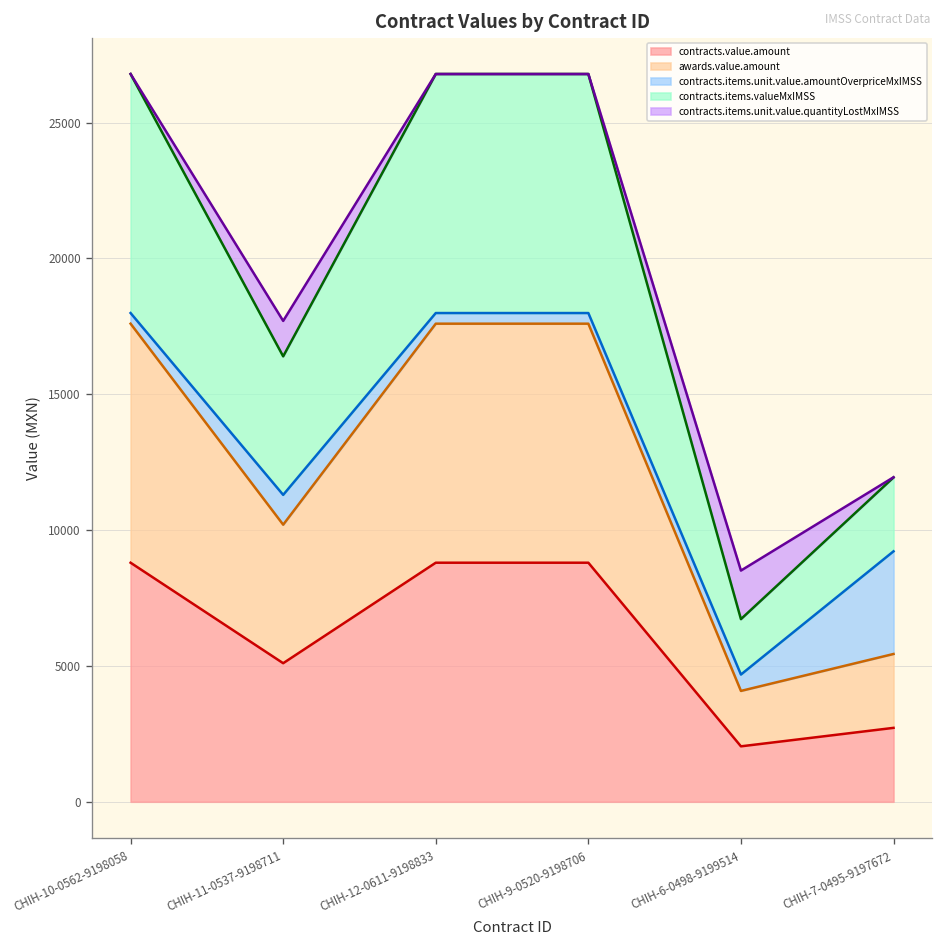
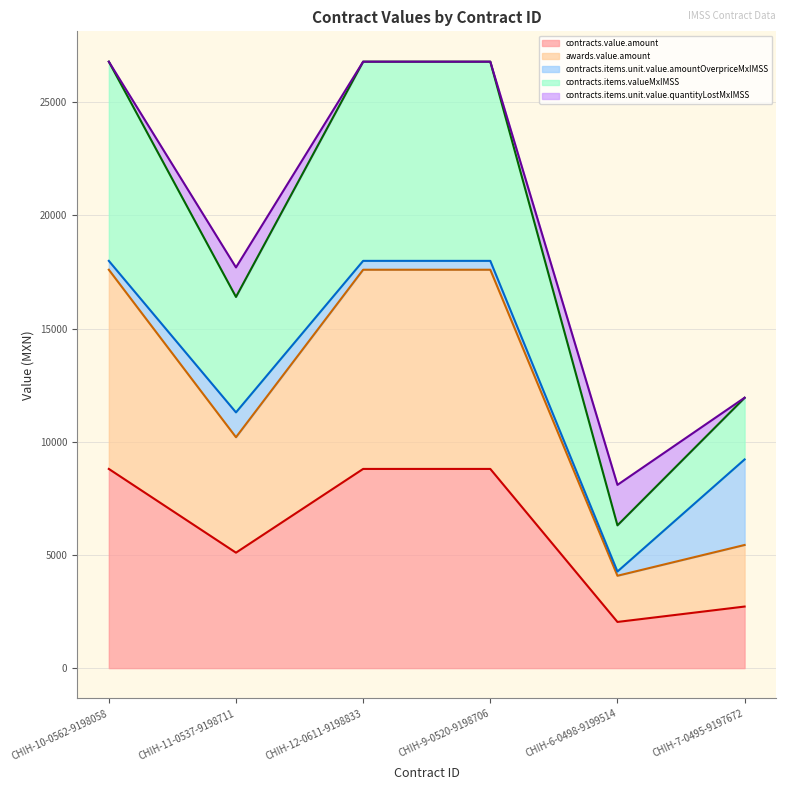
contracts.items.unit.value.amountOverpriceMxIMSS, CHIH-6-0498-9199514: 600 -> 200
